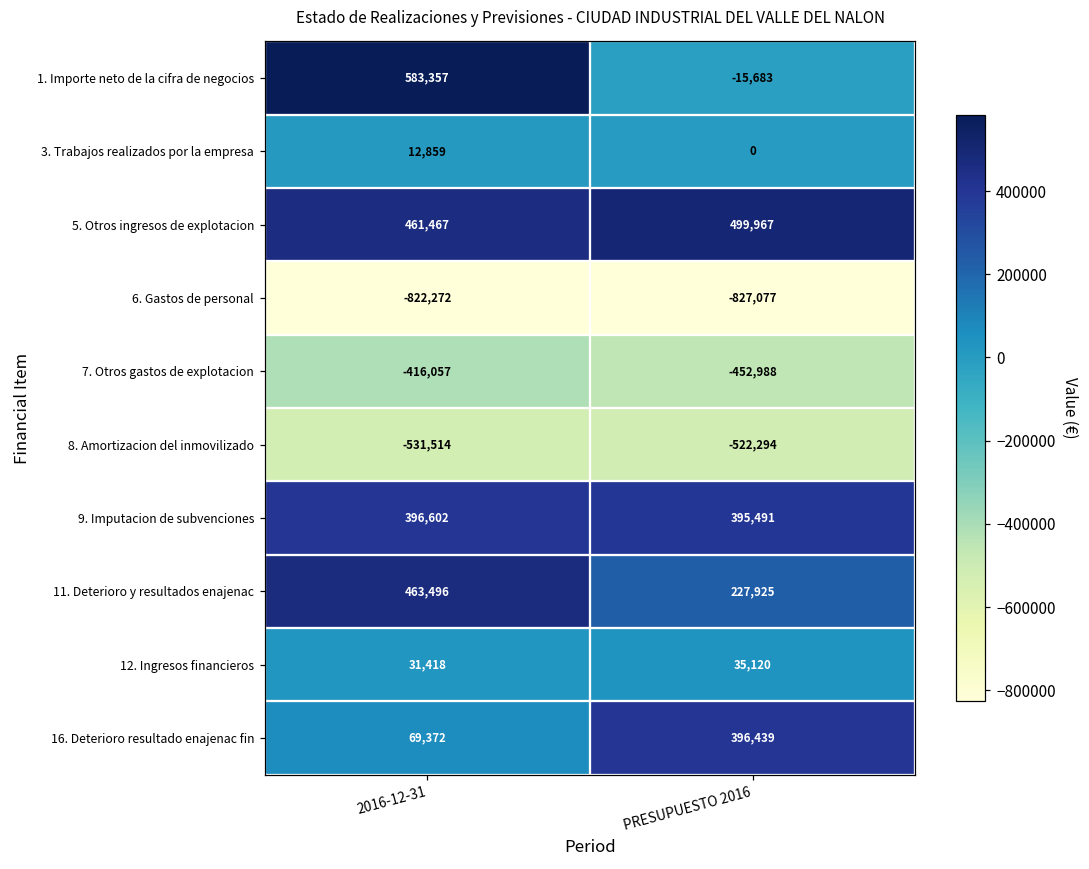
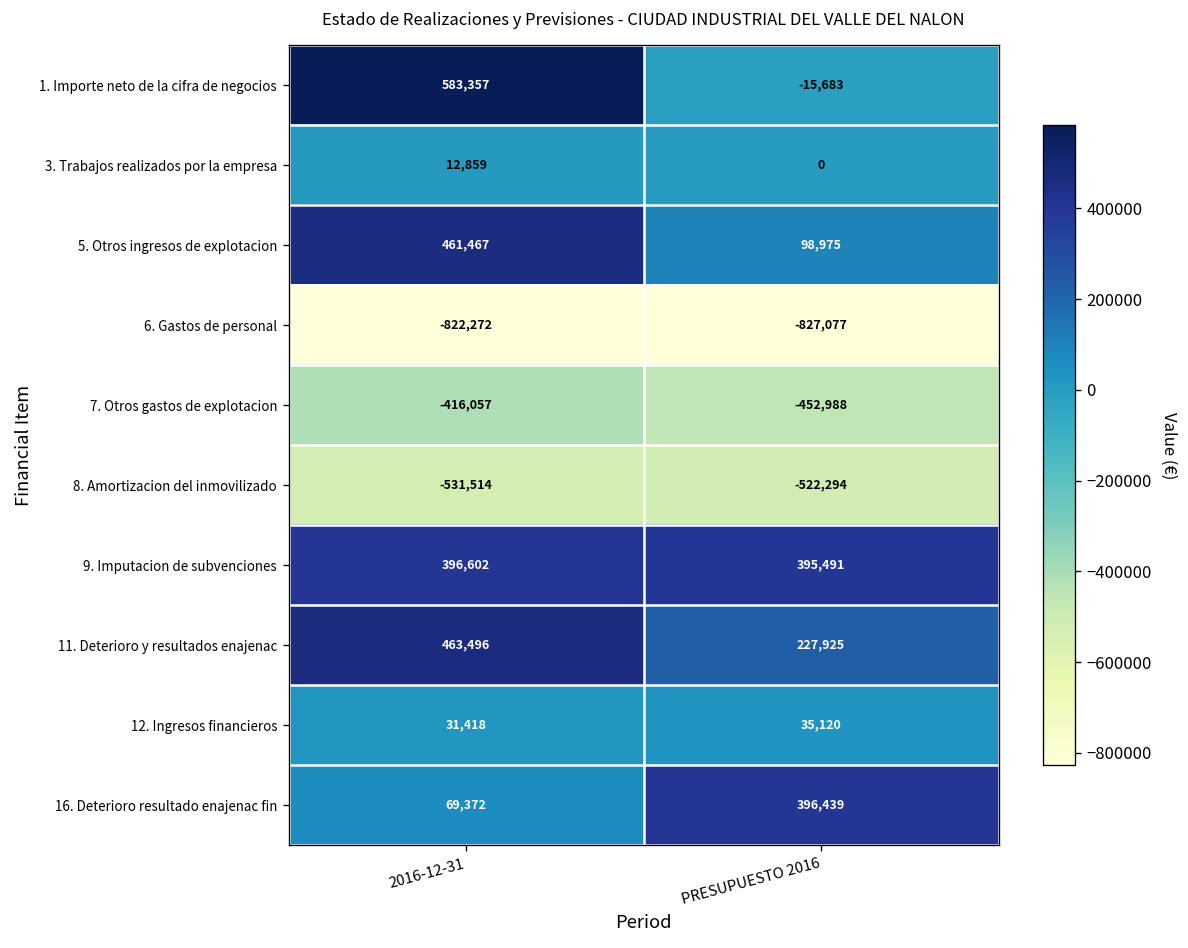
5. Otros ingresos de explotacion, PRESUPUESTO 2016: 499,967 -> 98,975
